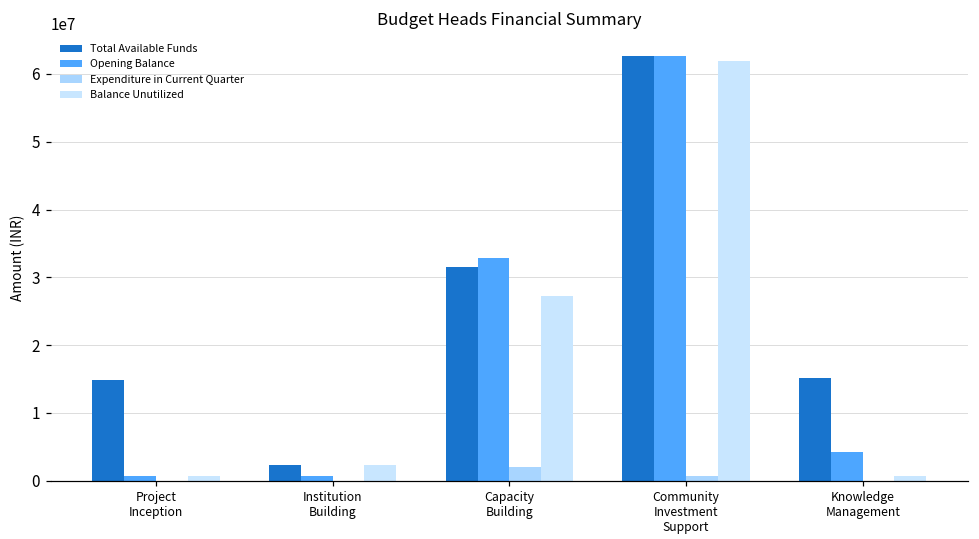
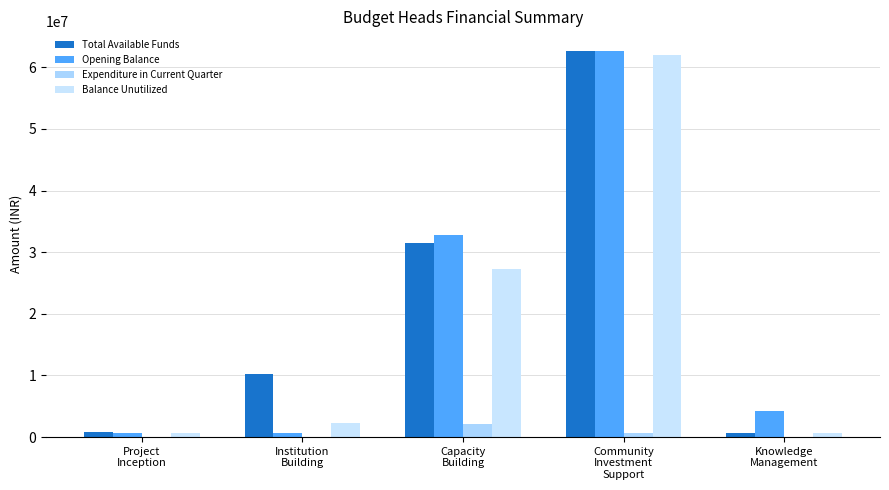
Total Available Funds, Project Inception: 15000000 -> 1000000
Total Available Funds, Institution Building: 2000000 -> 10000000
Total Available Funds, Knowledge Management: 15000000 -> 1000000
